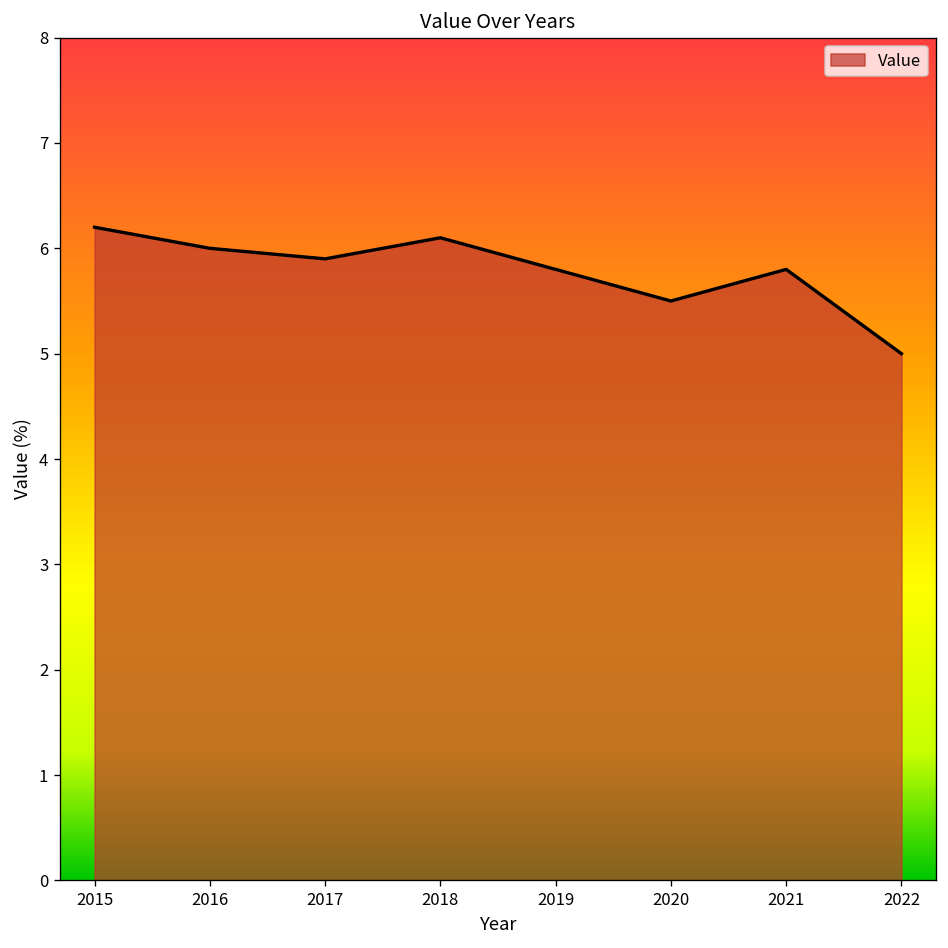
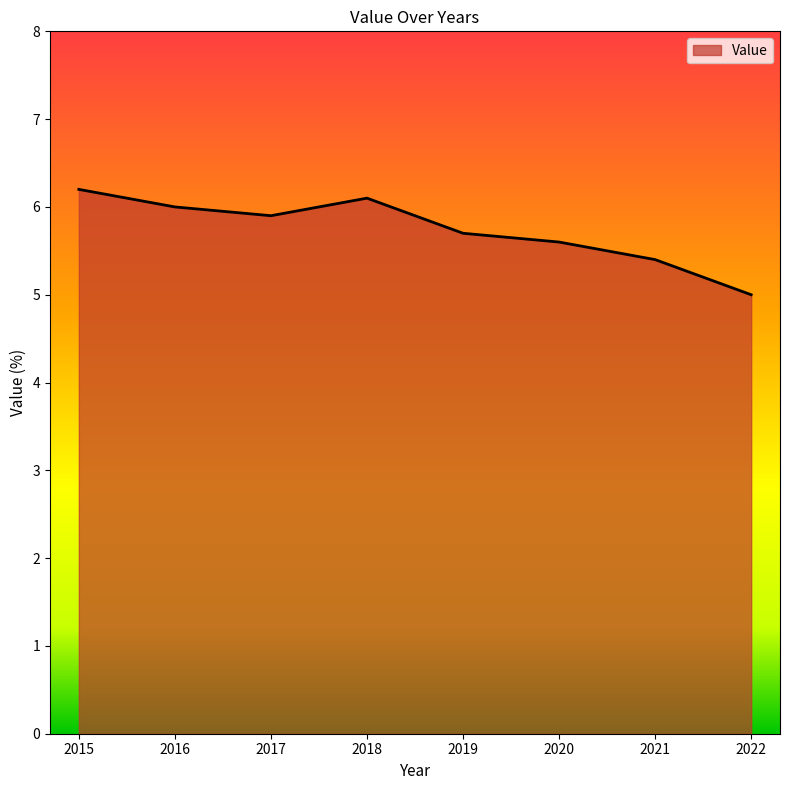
2019: 5.8 -> 5.7
2020: 5.5 -> 5.6
2021: 5.8 -> 5.4
